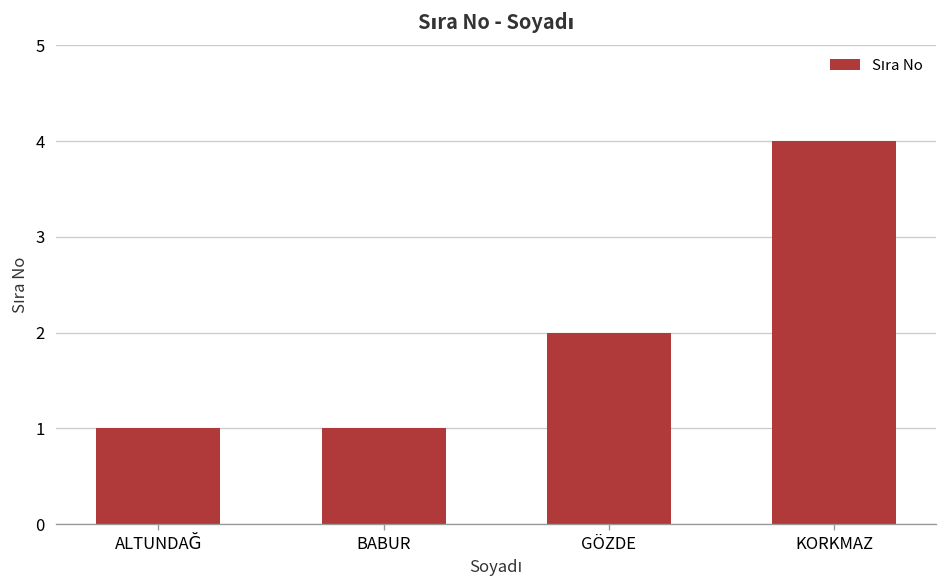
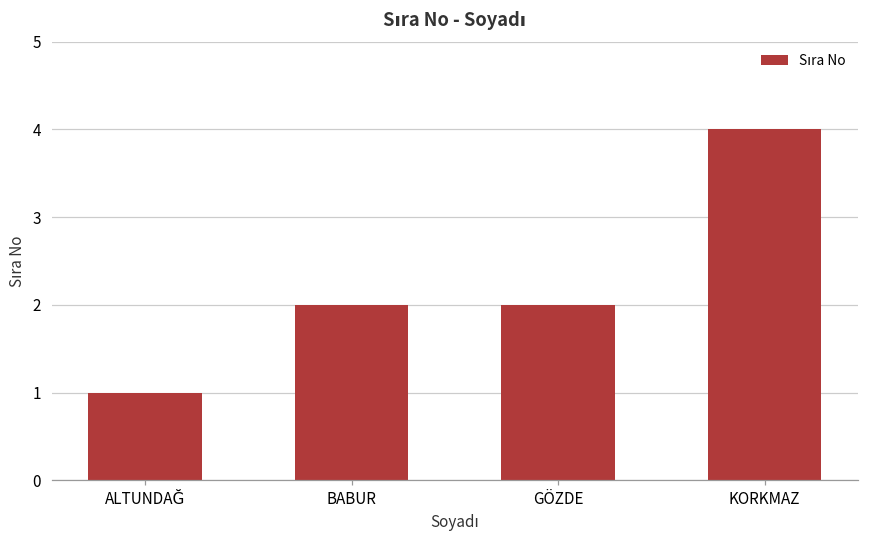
BABUR: 1 -> 2
